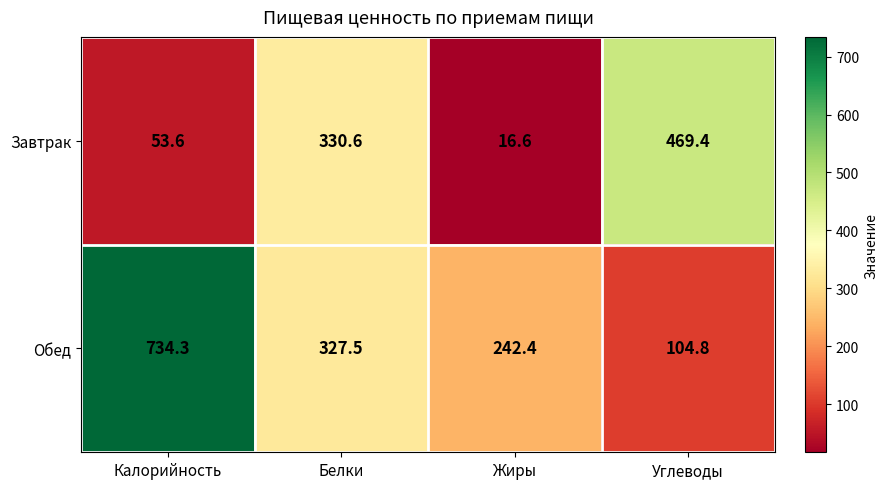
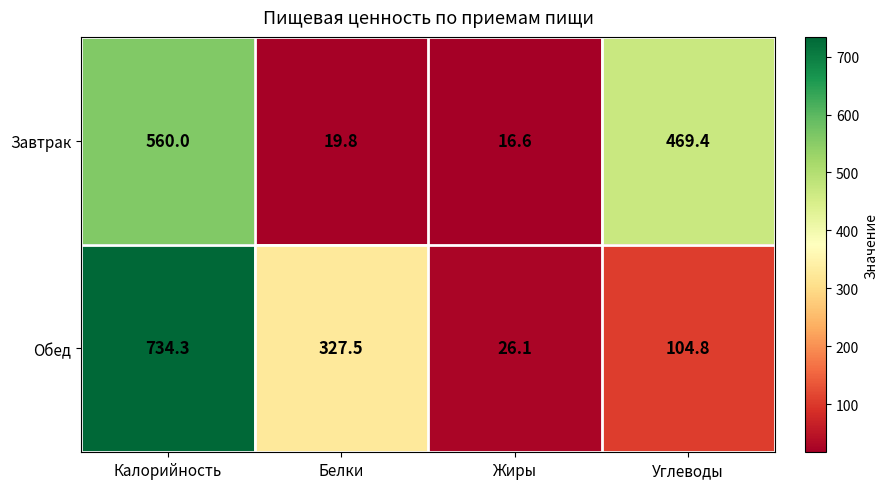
Завтрак, Калорийность: 53.6 -> 560.0
Завтрак, Белки: 330.6 -> 19.8
Обед, Жиры: 242.4 -> 26.1
